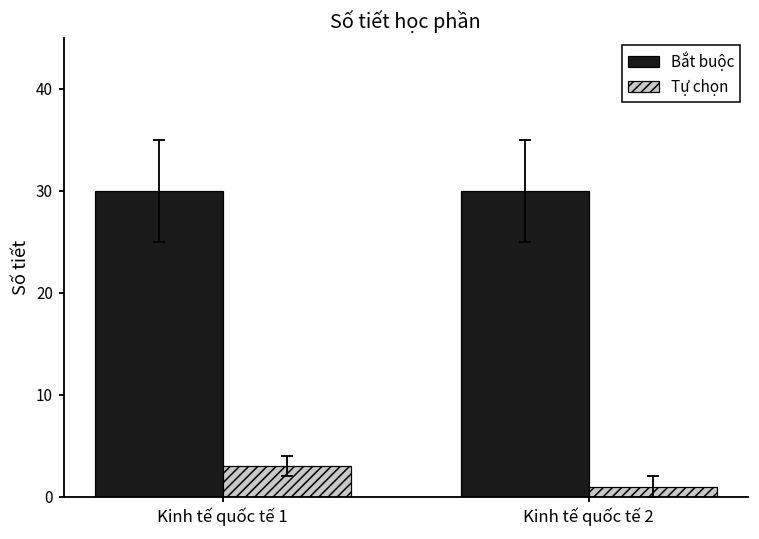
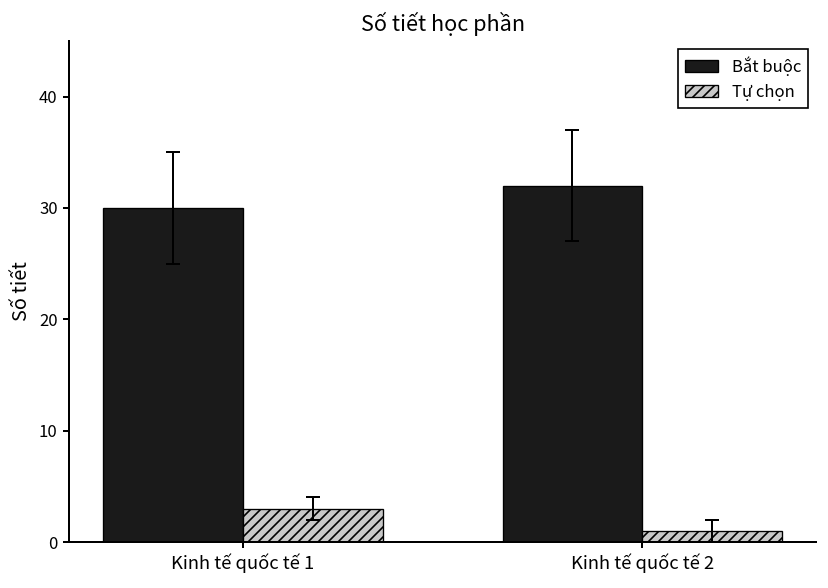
Bắt buộc, Kinh tế quốc tế 2: 30 -> 32
